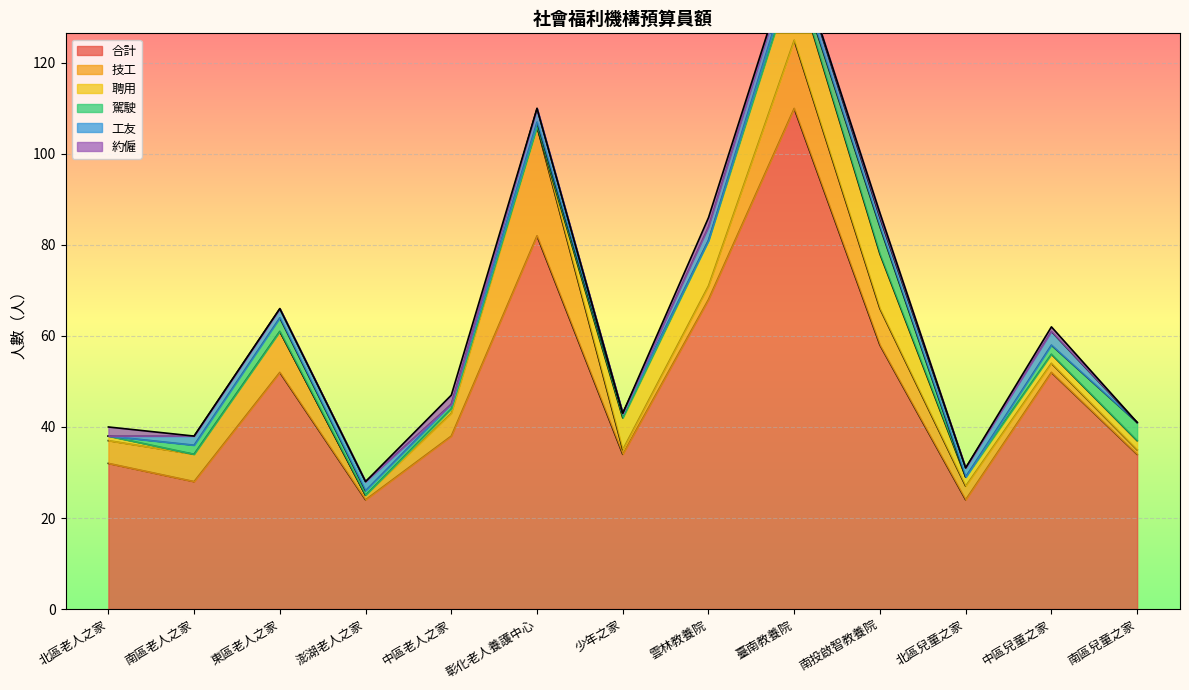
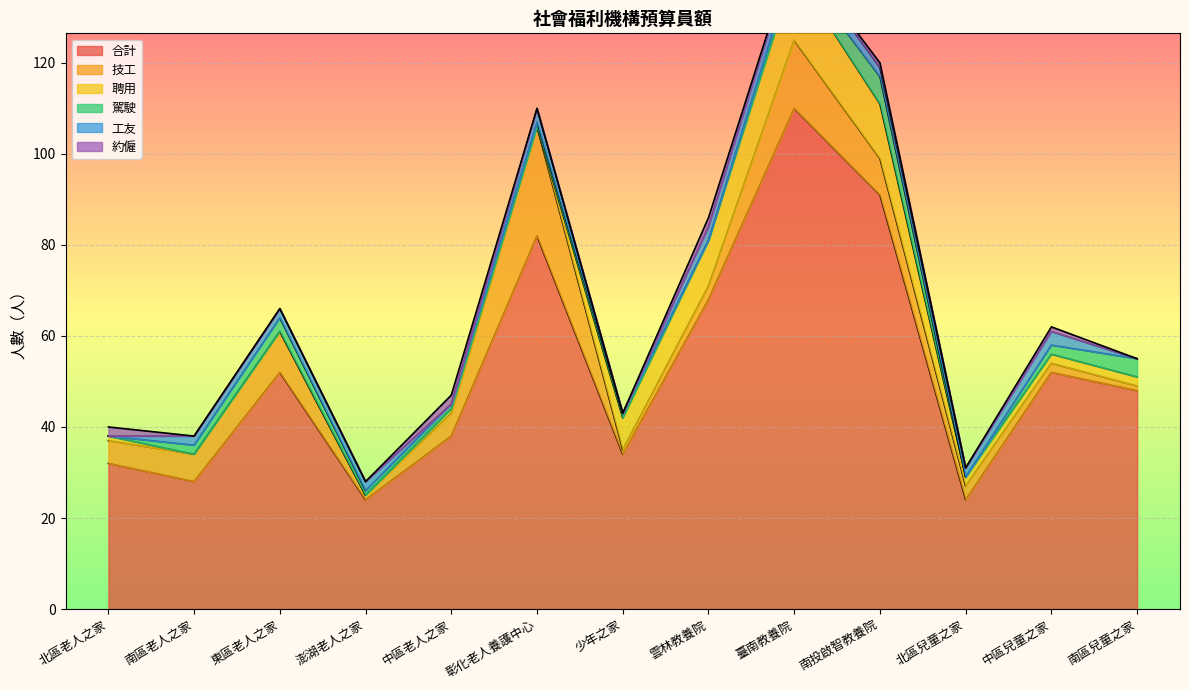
合計, 南投啟智教養院: 58 -> 91
合計, 南區兒童之家: 34 -> 48
